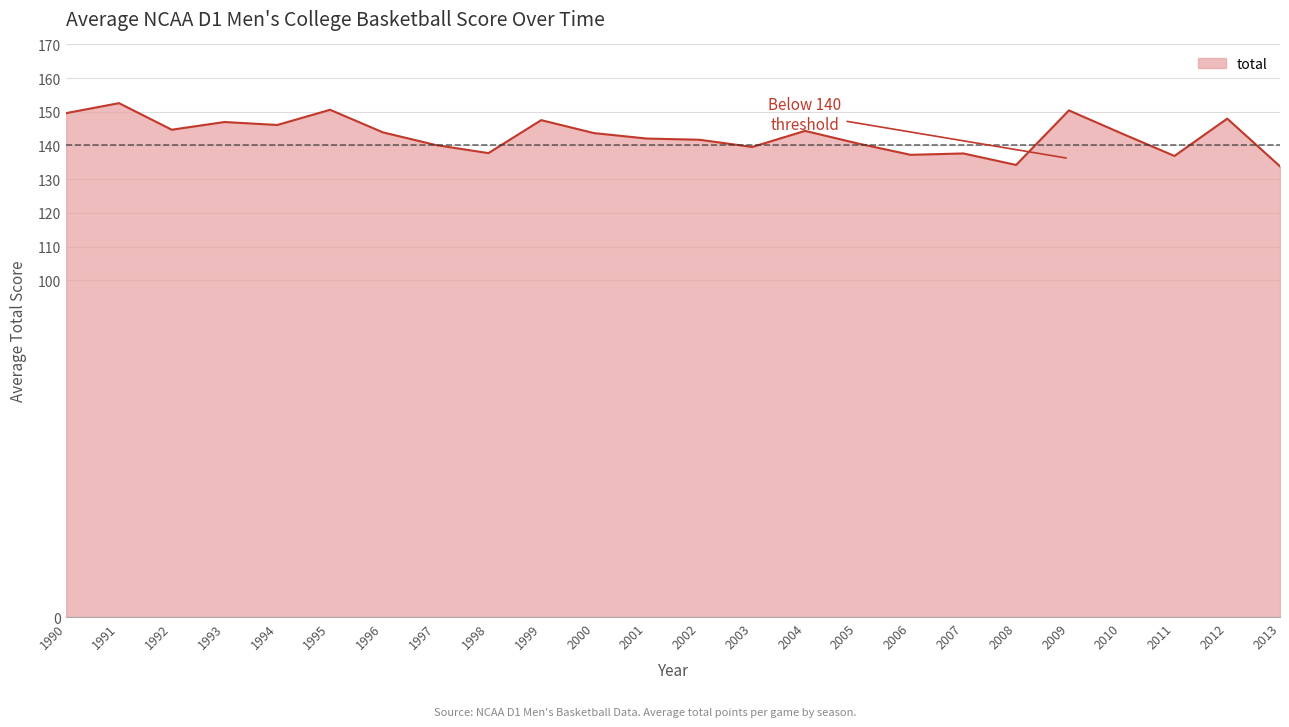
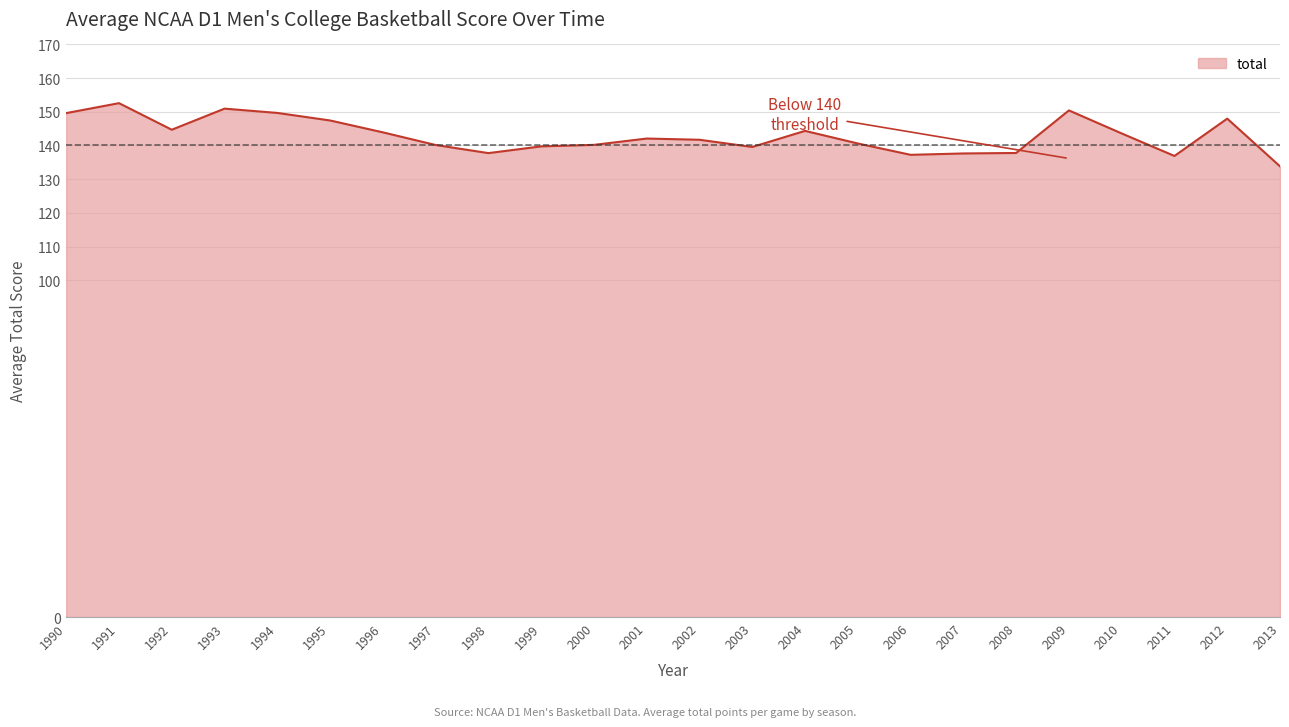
1993: 147 -> 151
1994: 146 -> 150
1995: 151 -> 147
1999: 148 -> 140
2000: 144 -> 140
2008: 134 -> 138
